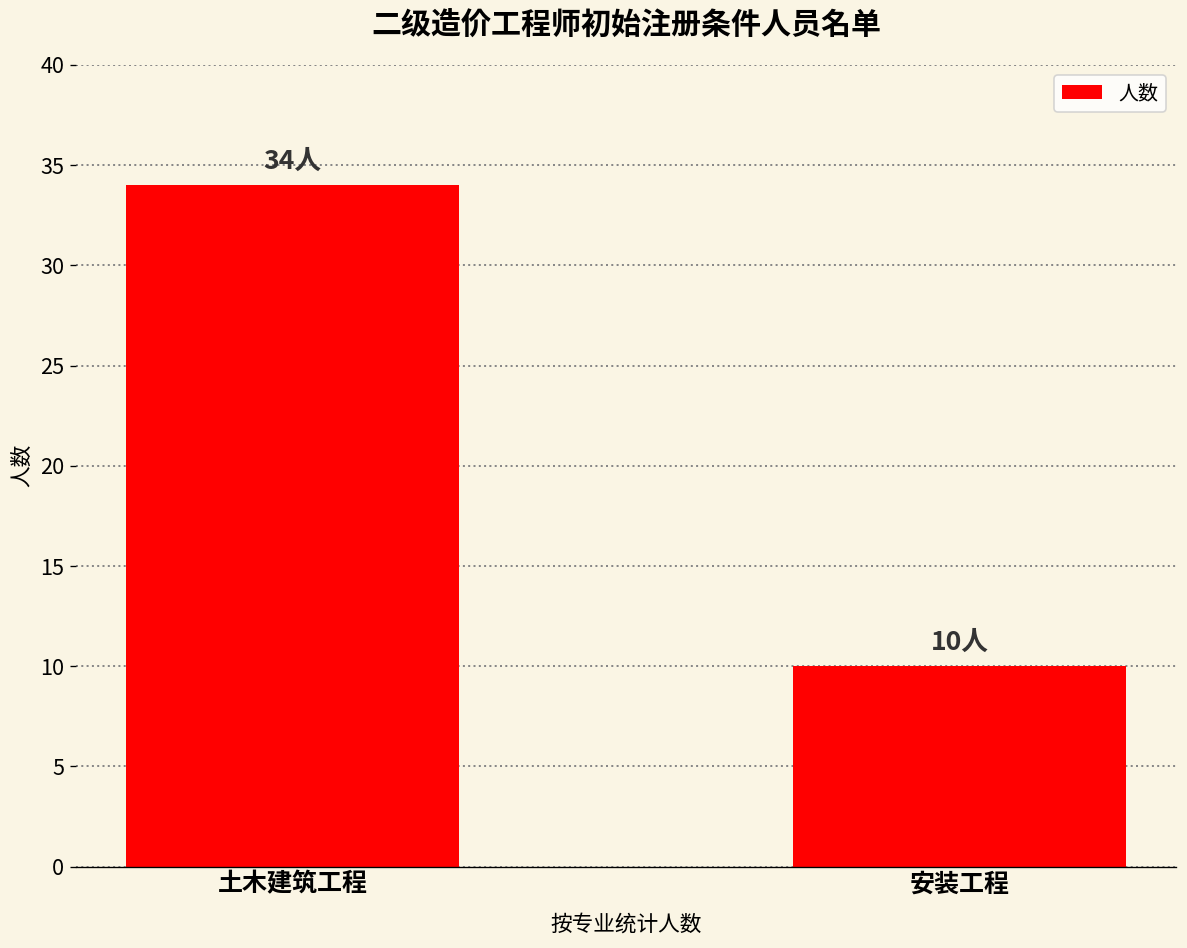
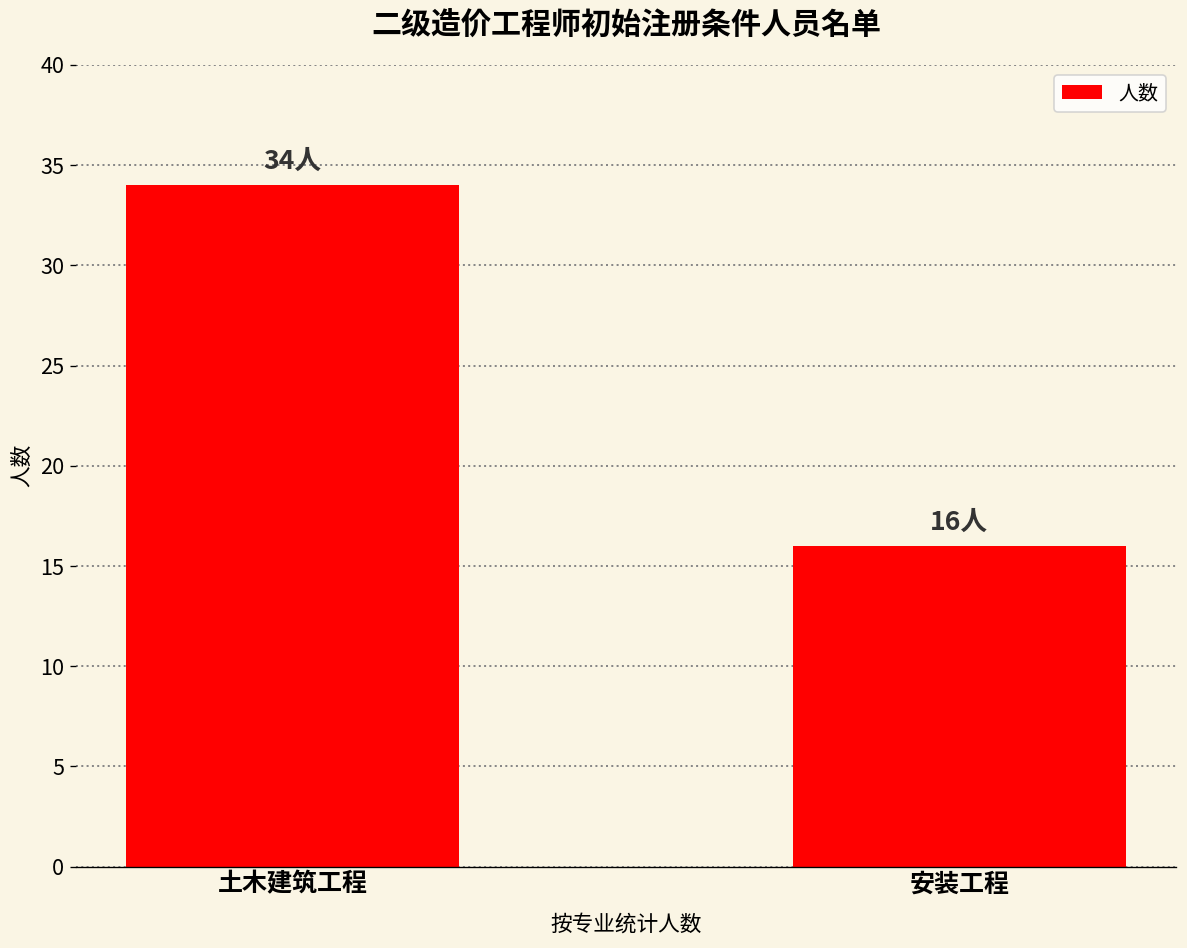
安装工程: 10人 -> 16人
